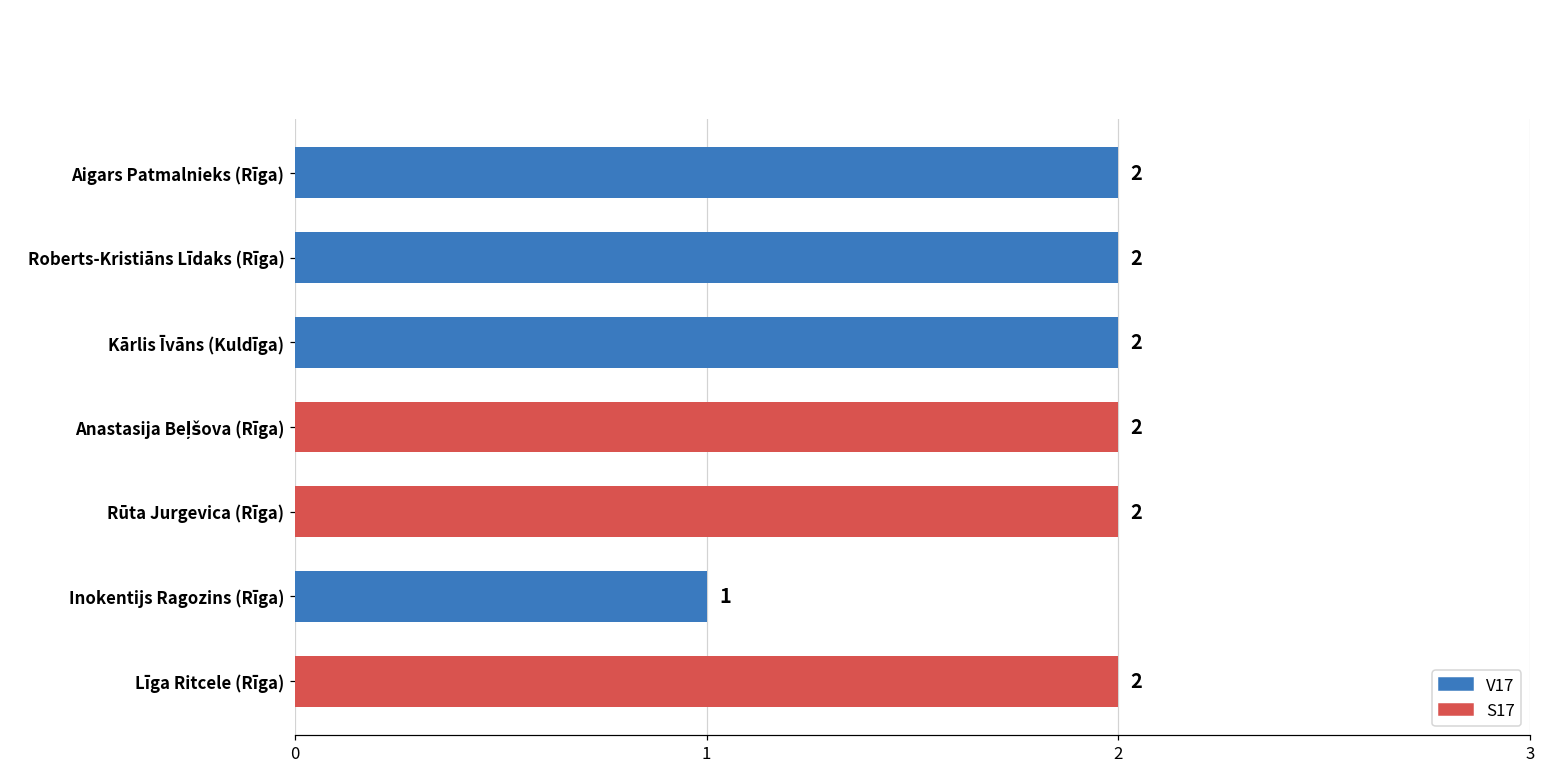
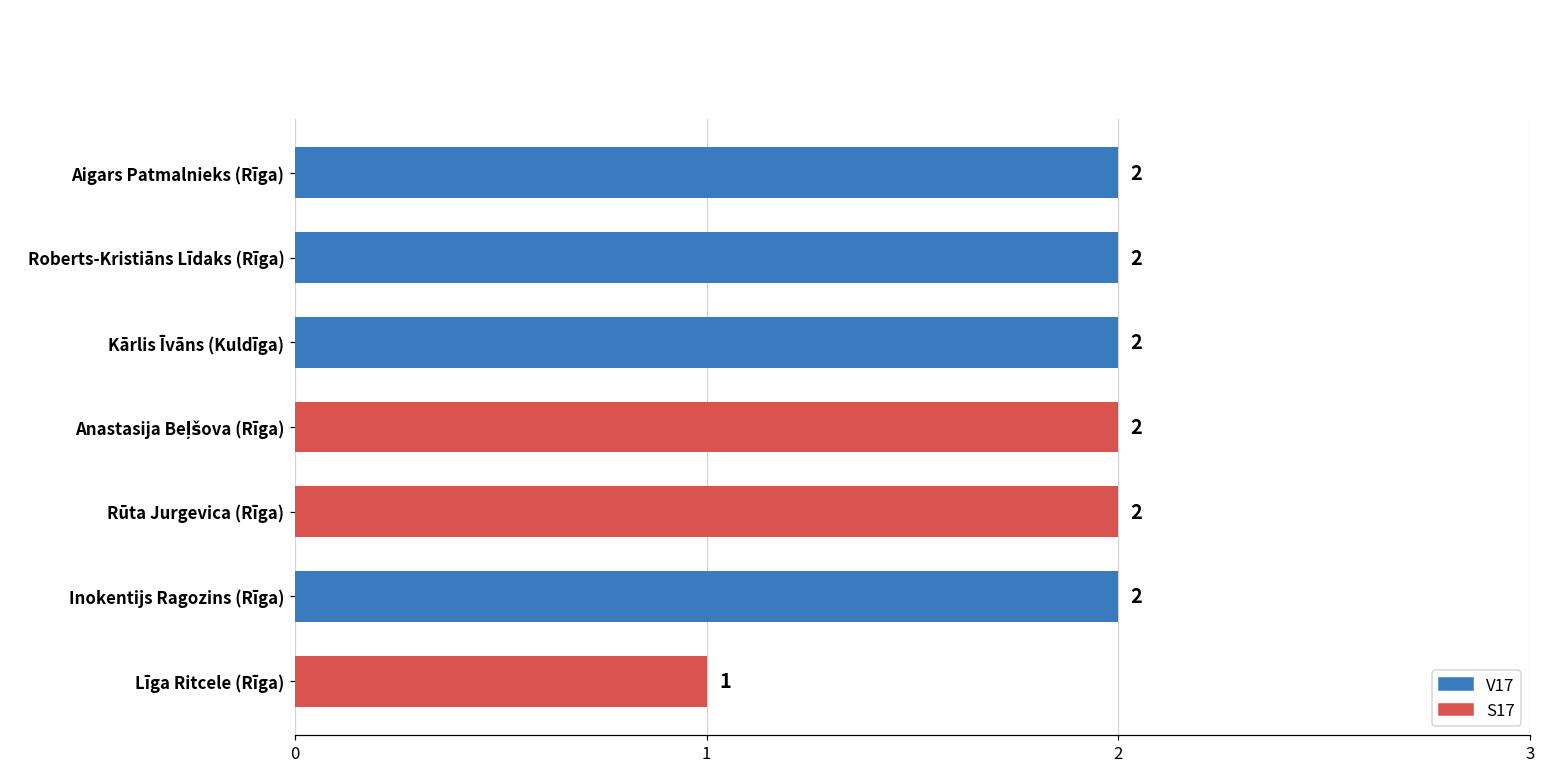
Inokentijs Ragozins (Rīga): 1 -> 2
Līga Ritcele (Rīga): 2 -> 1
